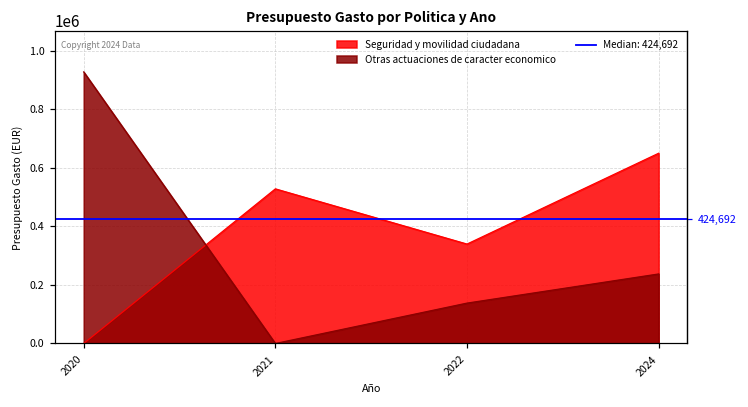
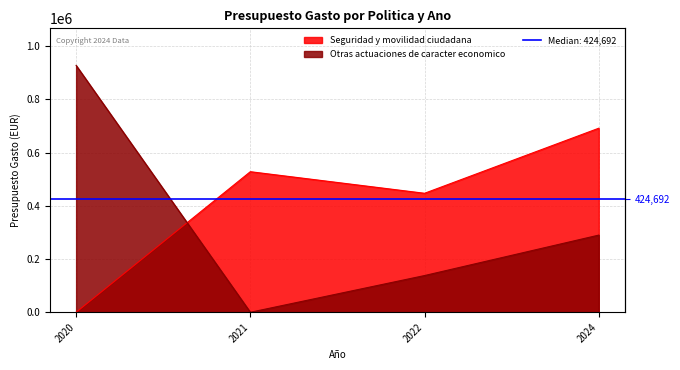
Seguridad y movilidad ciudadana, 2022: 340000 -> 450000
Seguridad y movilidad ciudadana, 2024: 650000 -> 690000
Otras actuaciones de caracter economico, 2024: 240000 -> 290000
